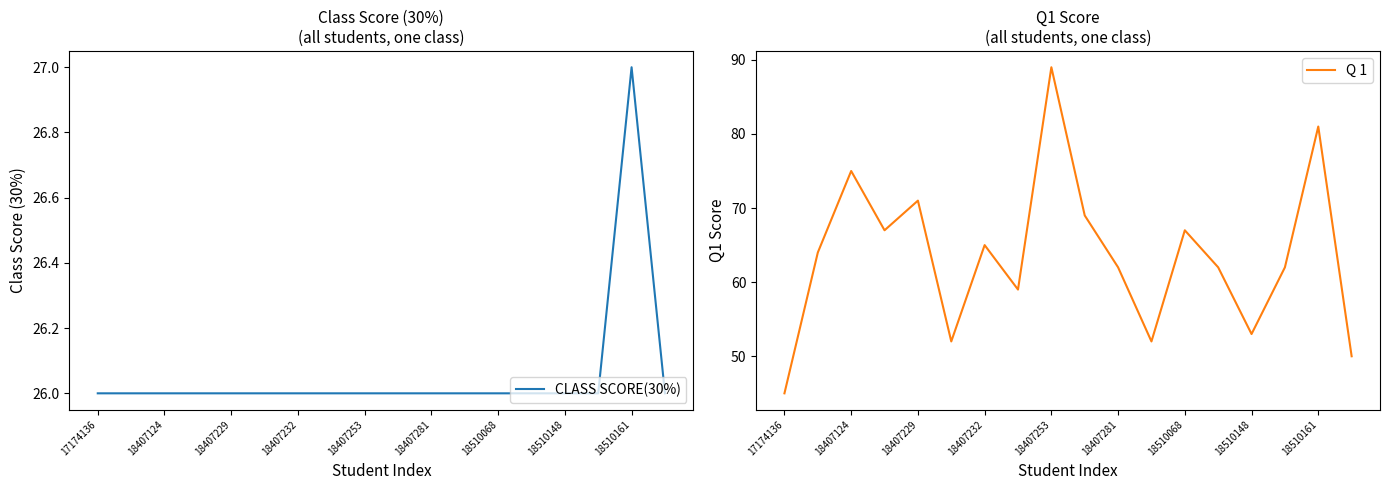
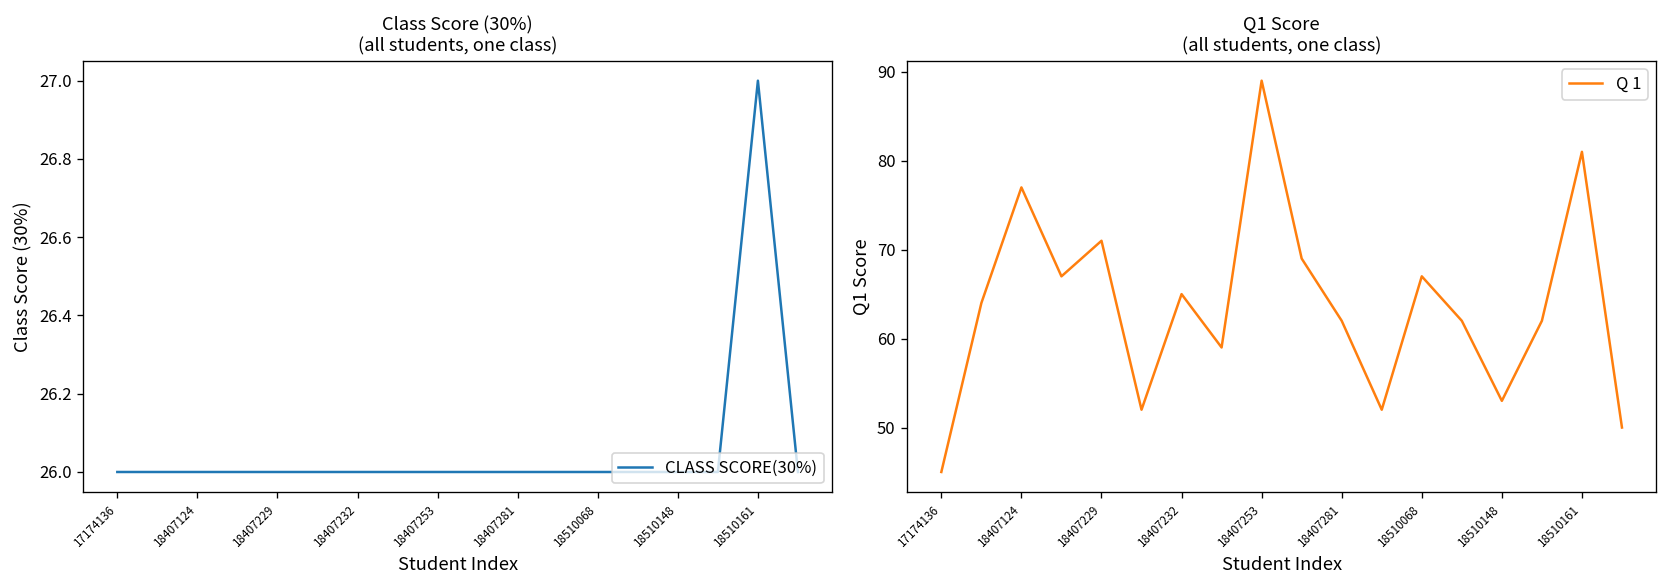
Q1 Score (all students, one class), 18407124: 75 -> 77
